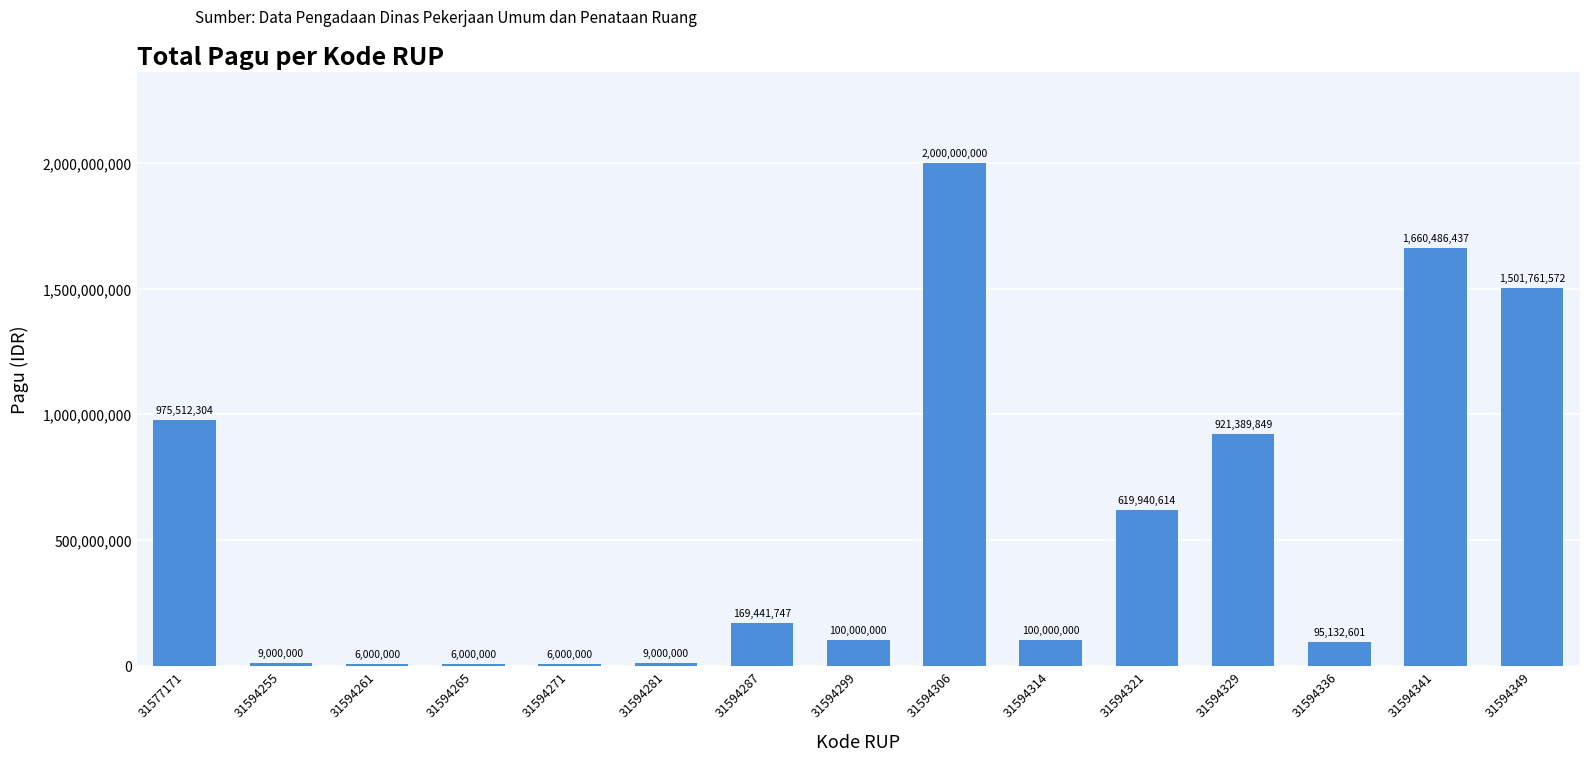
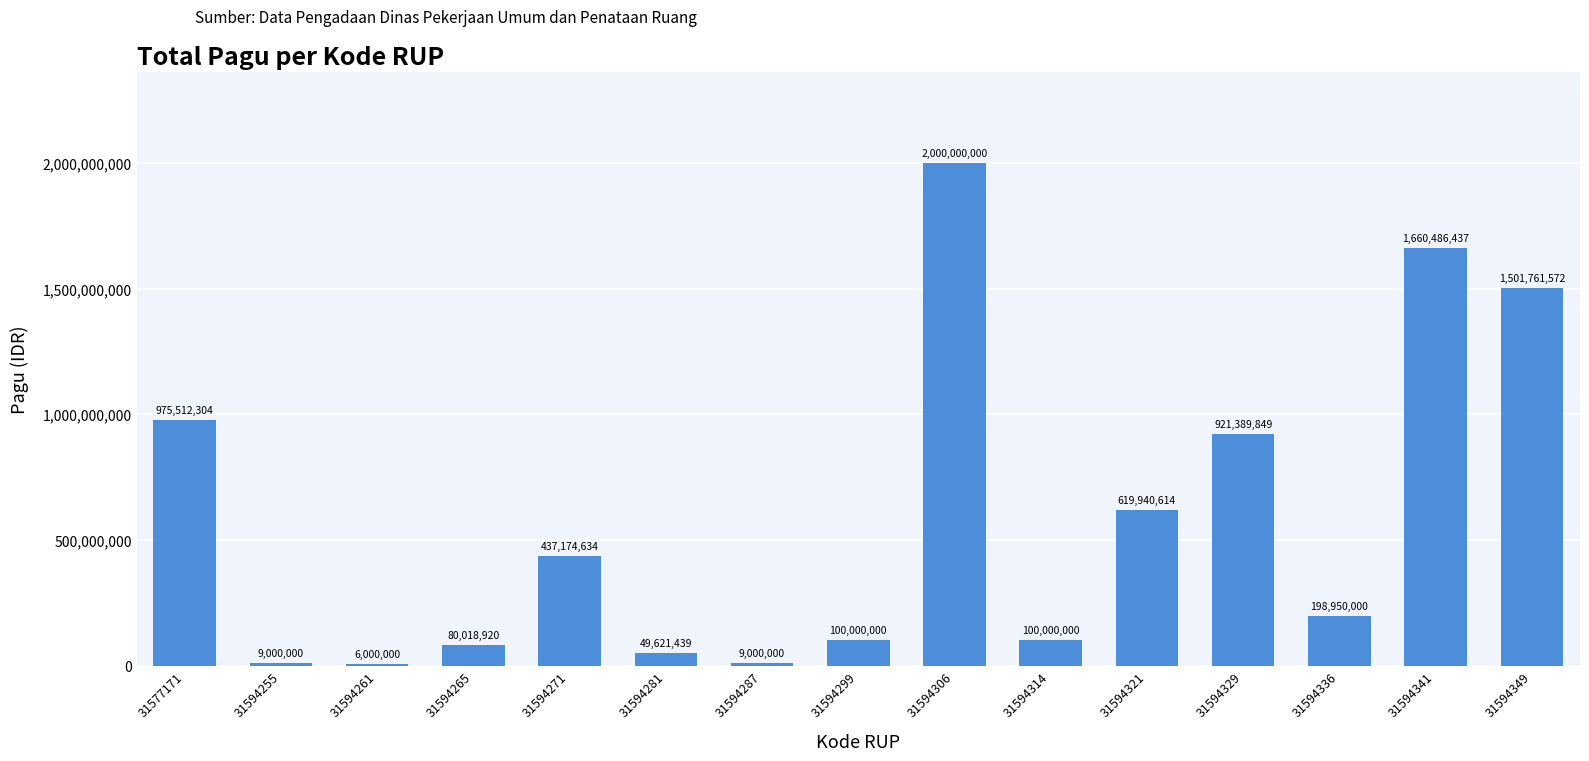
31594265: 6,000,000 -> 80,018,920
31594271: 6,000,000 -> 437,174,634
31594281: 9,000,000 -> 49,621,439
31594287: 169,441,747 -> 9,000,000
31594336: 95,132,601 -> 198,950,000
